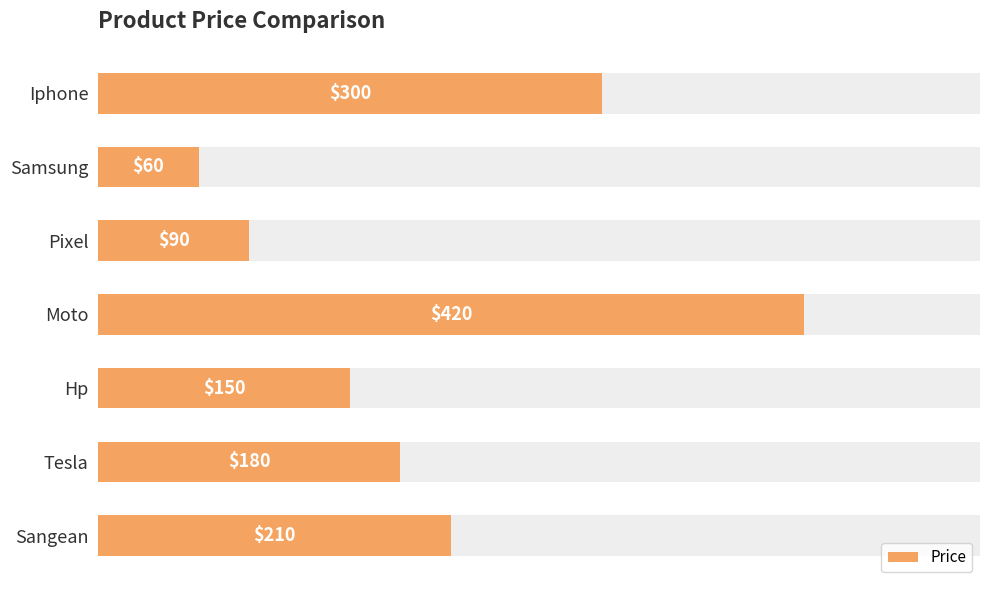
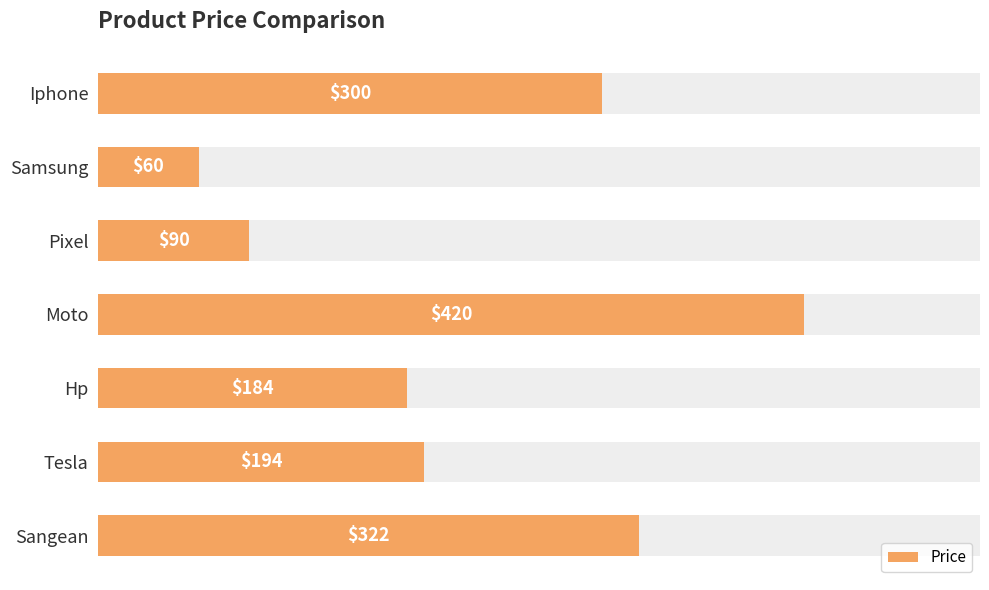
Price, Hp: $150 -> $184
Price, Tesla: $180 -> $194
Price, Sangean: $210 -> $322
